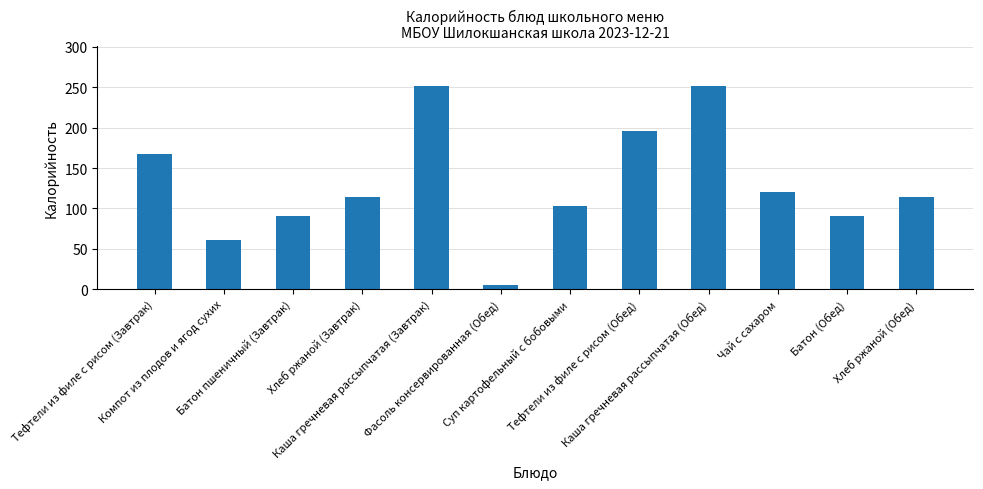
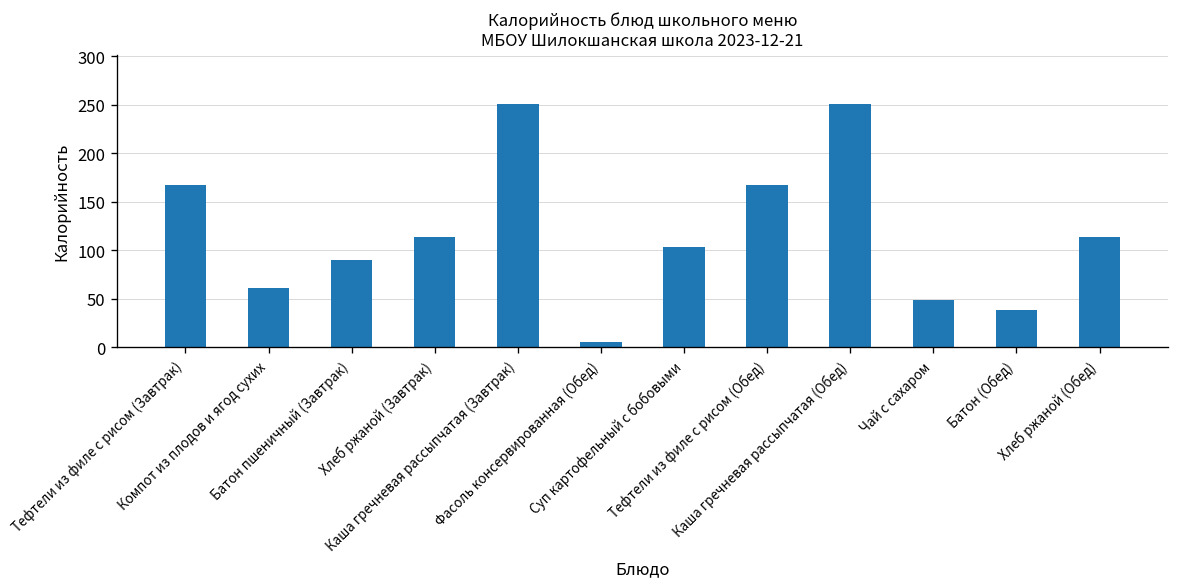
Тефтели из филе с рисом (Обед): 200 -> 170
Чай с сахаром: 120 -> 50
Батон (Обед): 90 -> 40
